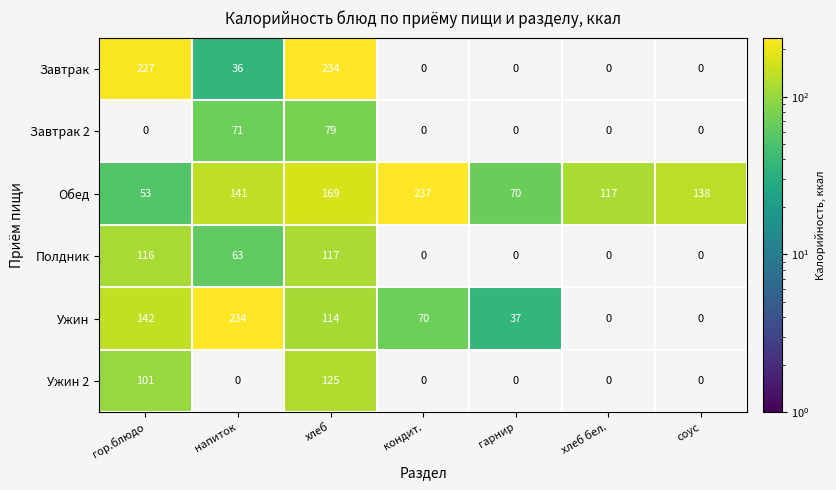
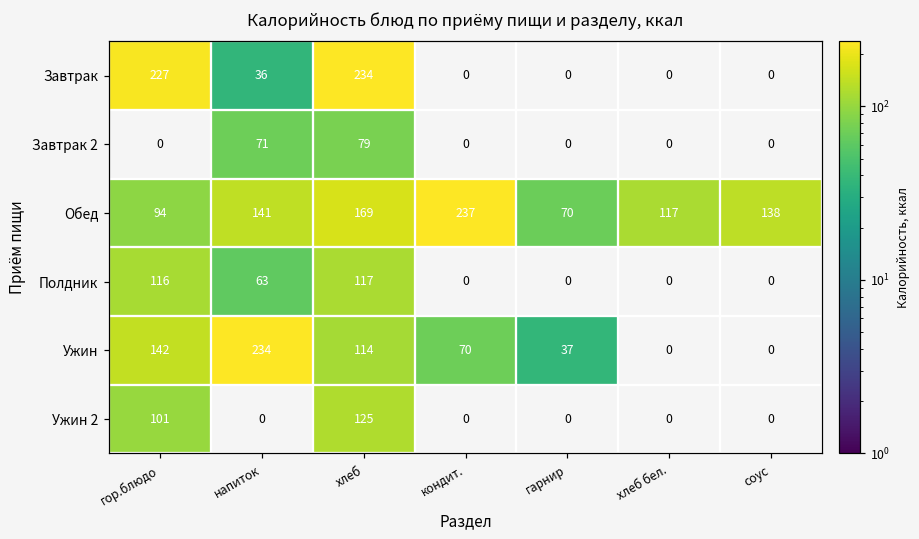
Обед, гор.блюдо: 53 -> 94
